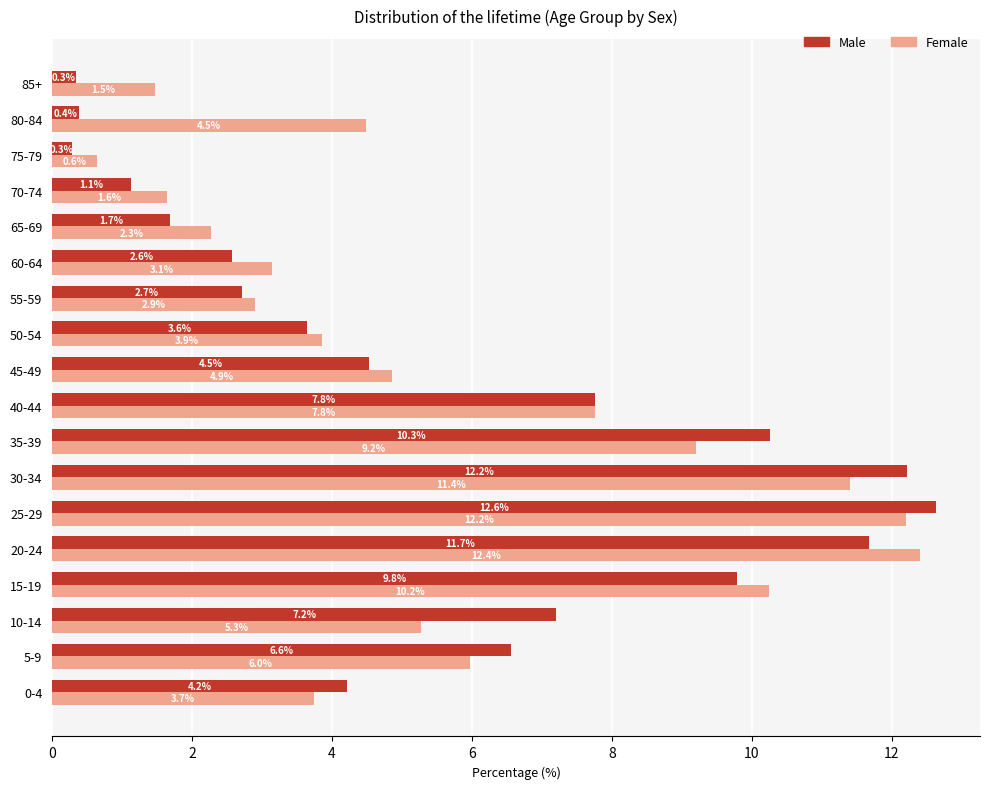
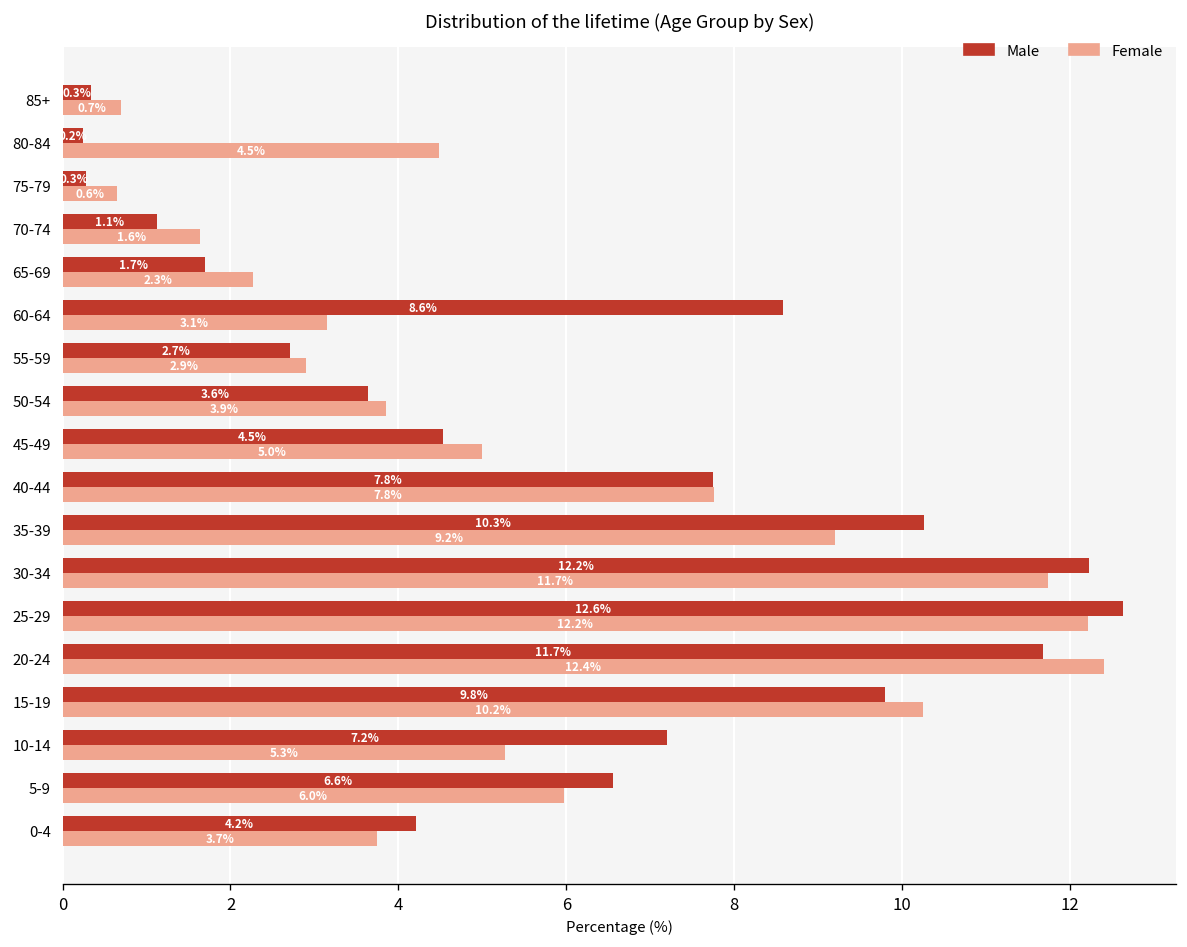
Female, 85+: 1.5% -> 0.7%
Male, 80-84: 0.4% -> 0.2%
Male, 60-64: 2.6% -> 8.6%
Female, 45-49: 4.9% -> 5.0%
Female, 30-34: 11.4% -> 11.7%
